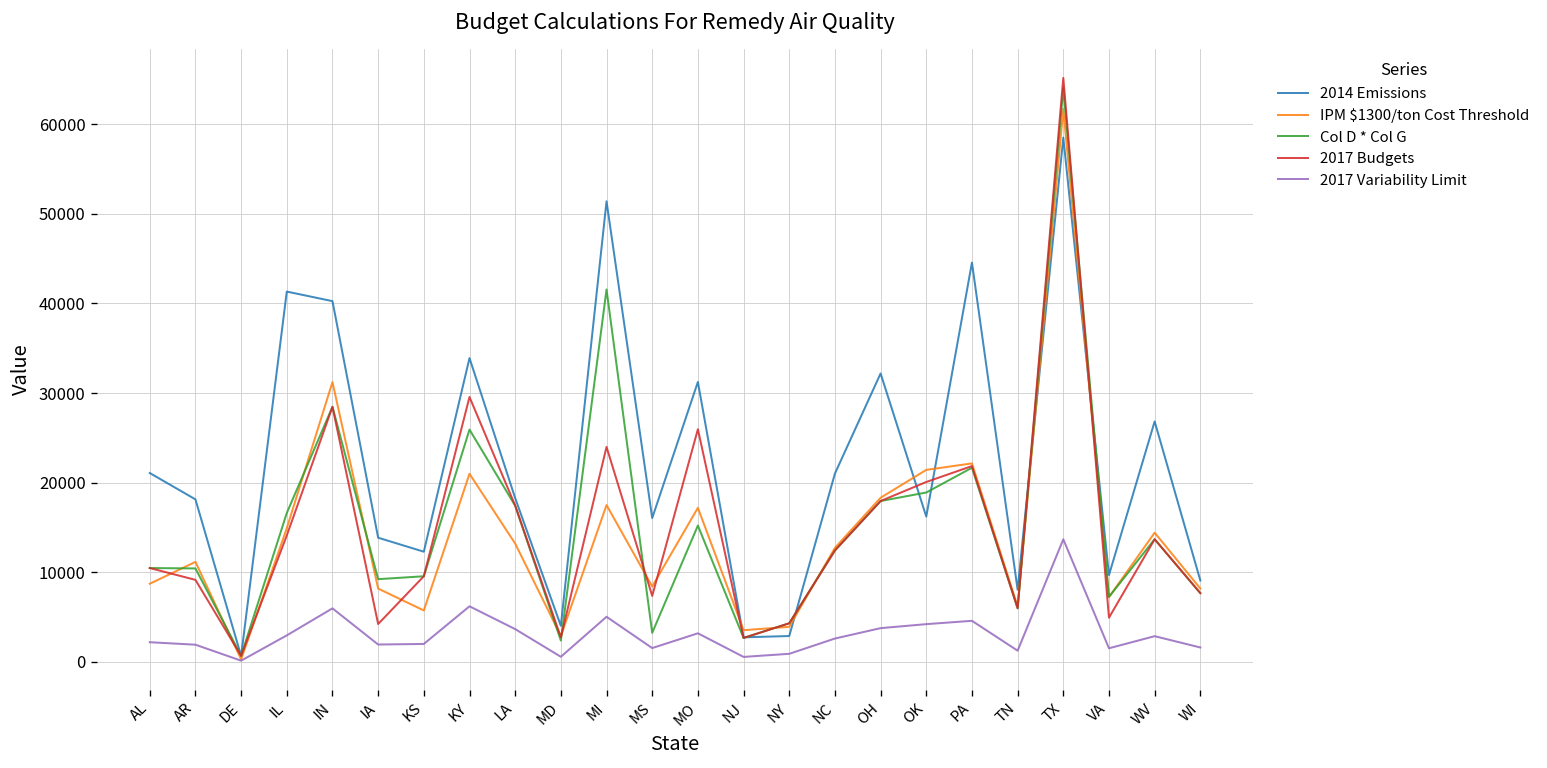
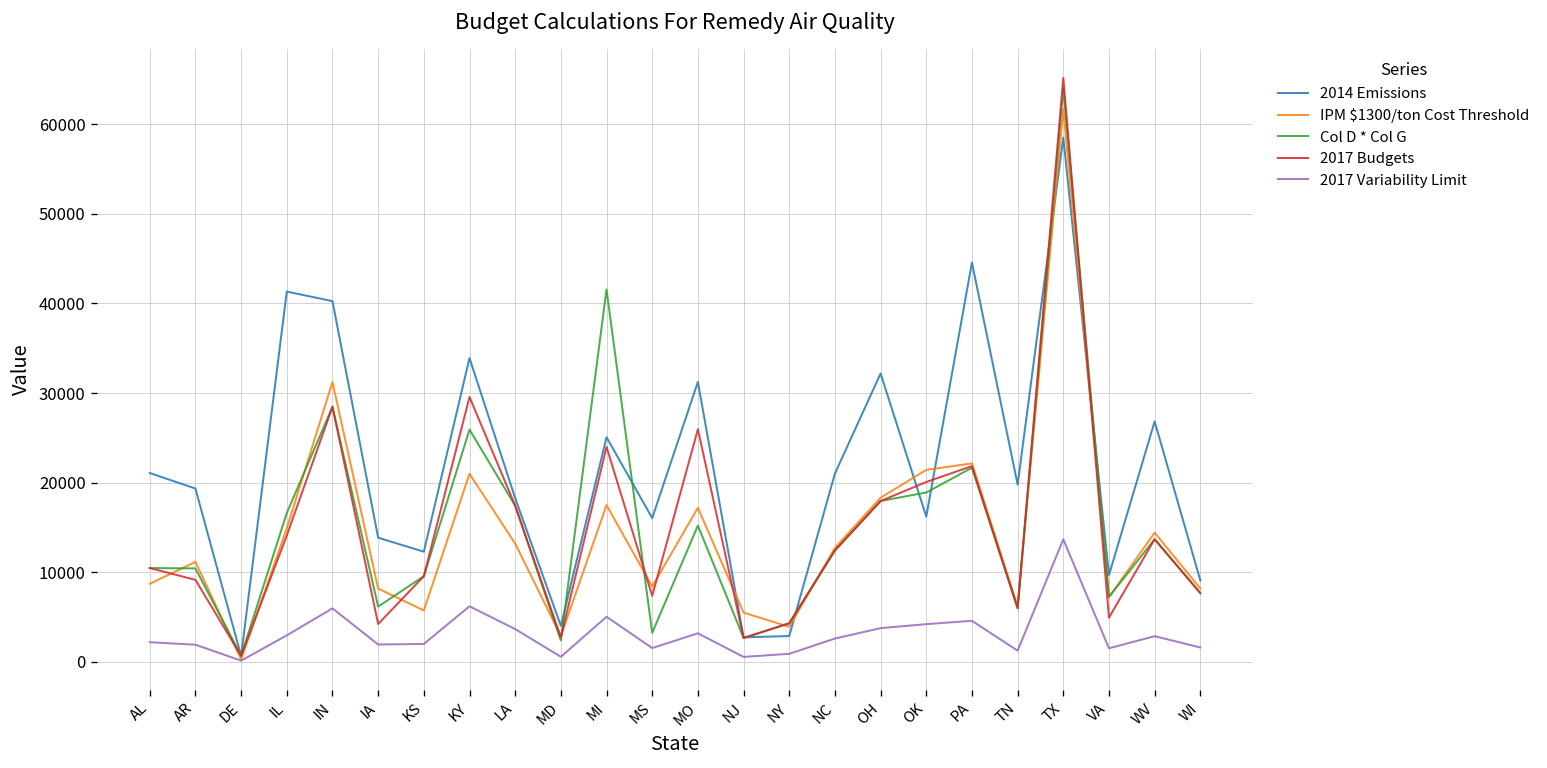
2014 Emissions, AR: 18000 -> 19000
Col D * Col G, IA: 9000 -> 6000
2014 Emissions, MI: 51000 -> 25000
IPM $1300/ton Cost Threshold, NJ: 4000 -> 6000
2014 Emissions, TN: 8000 -> 20000
